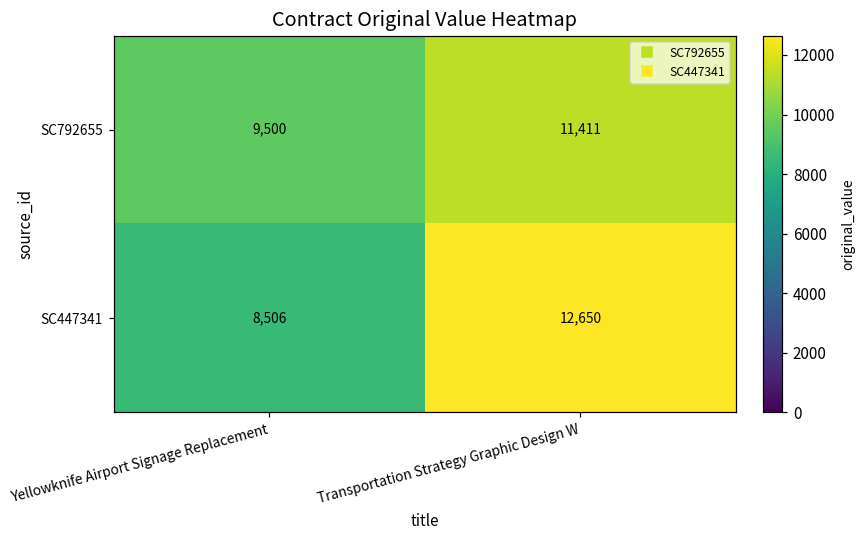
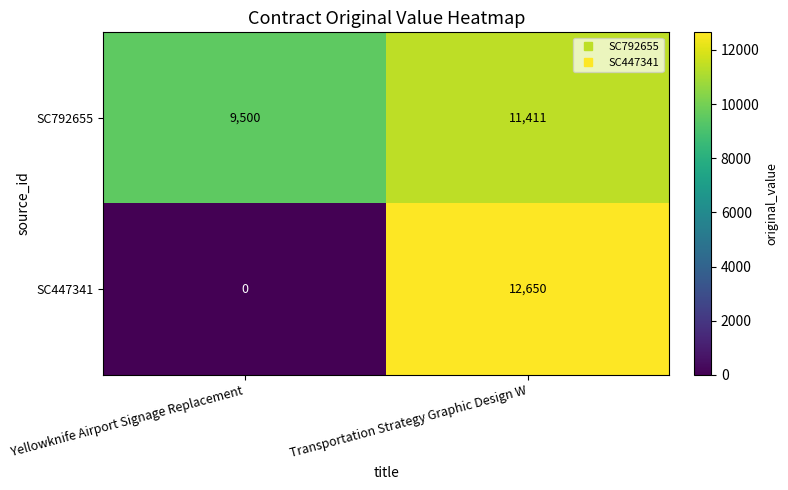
SC447341, Yellowknife Airport Signage Replacement: 8,506 -> 0
